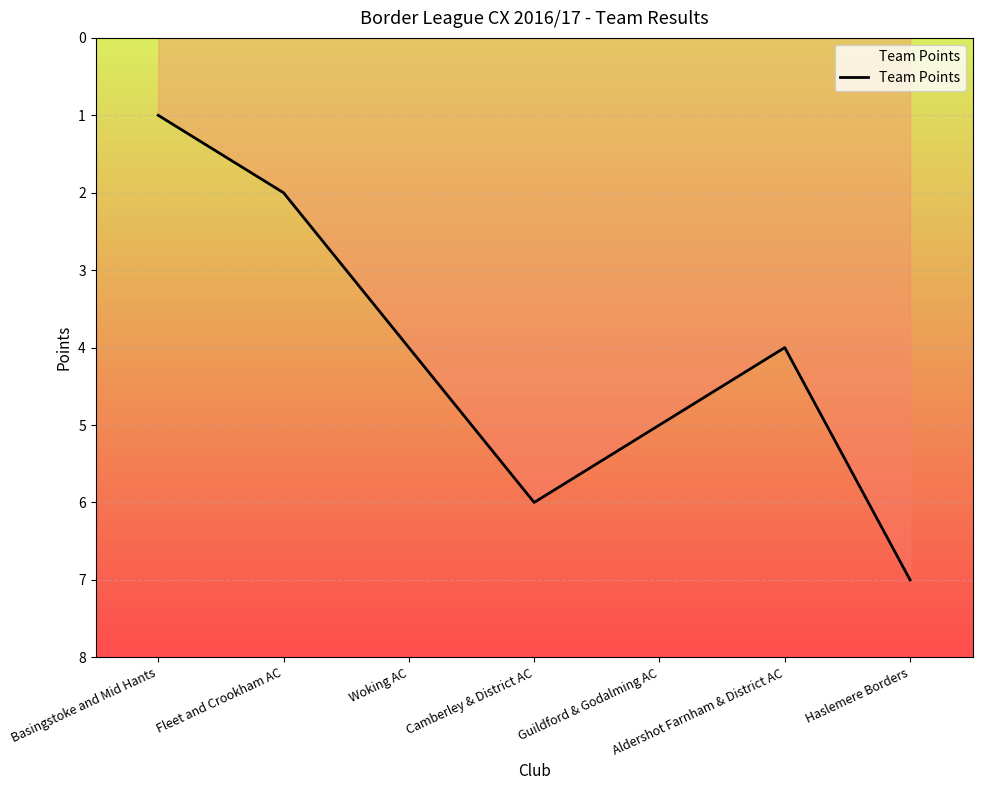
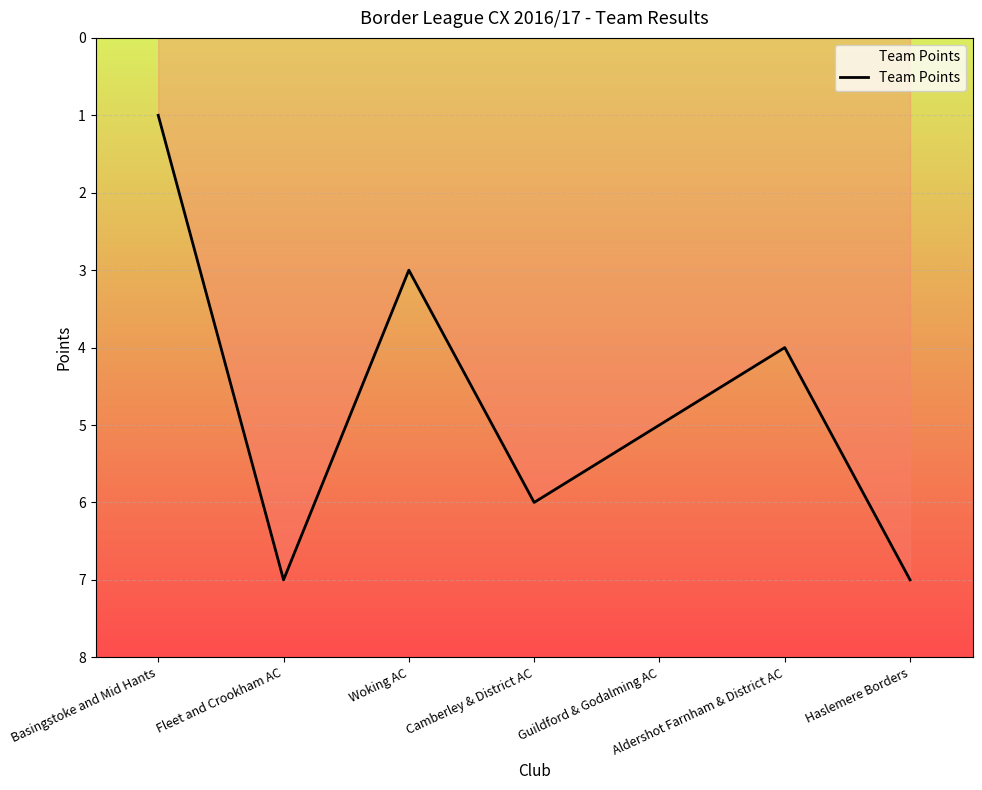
Fleet and Crookham AC: 2 -> 7
Woking AC: 4 -> 3
